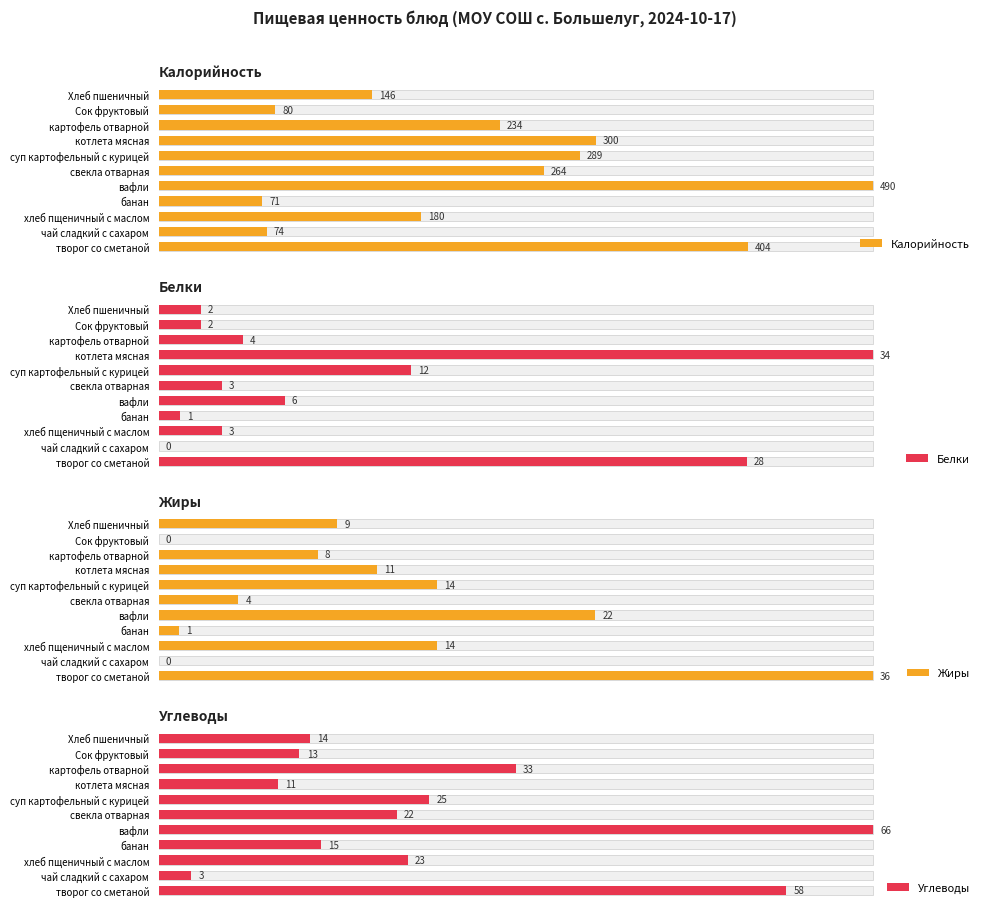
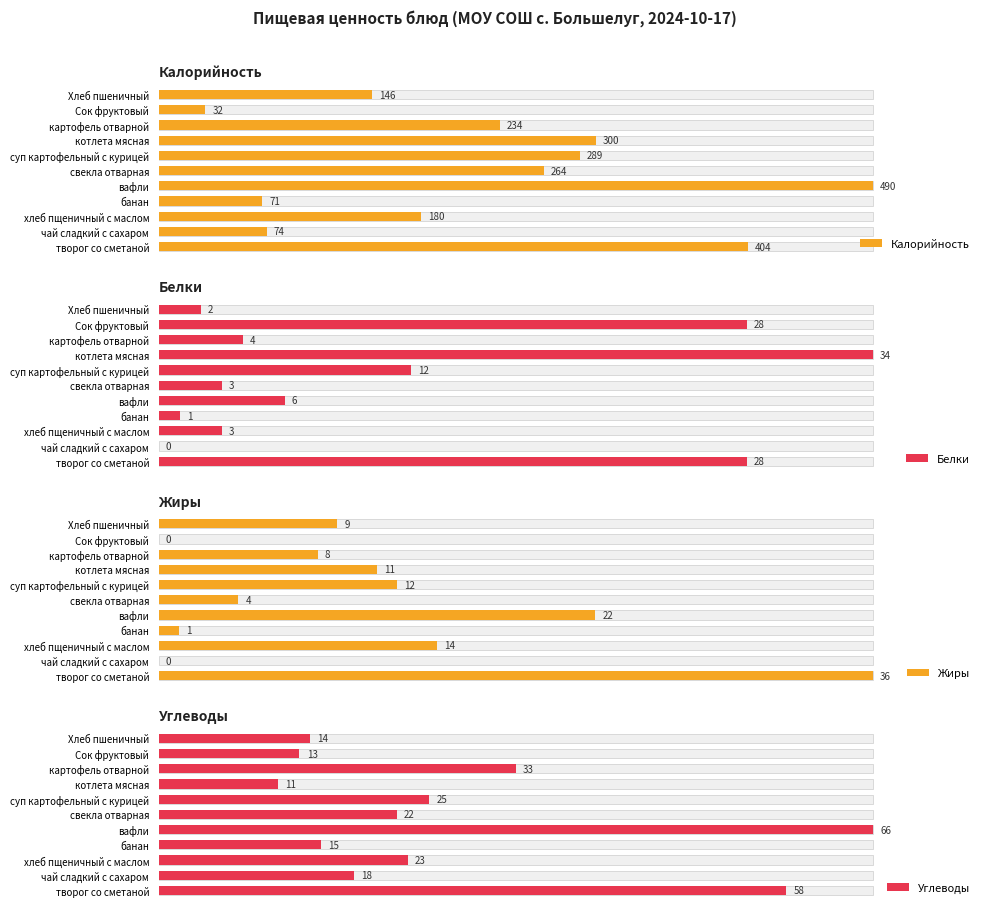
Калорийность, Калорийность, Сок фруктовый: 80 -> 32
Белки, Белки, Сок фруктовый: 2 -> 28
Жиры, Жиры, суп картофельный с курицей: 14 -> 12
Углеводы, Углеводы, чай сладкий с сахаром: 3 -> 18
